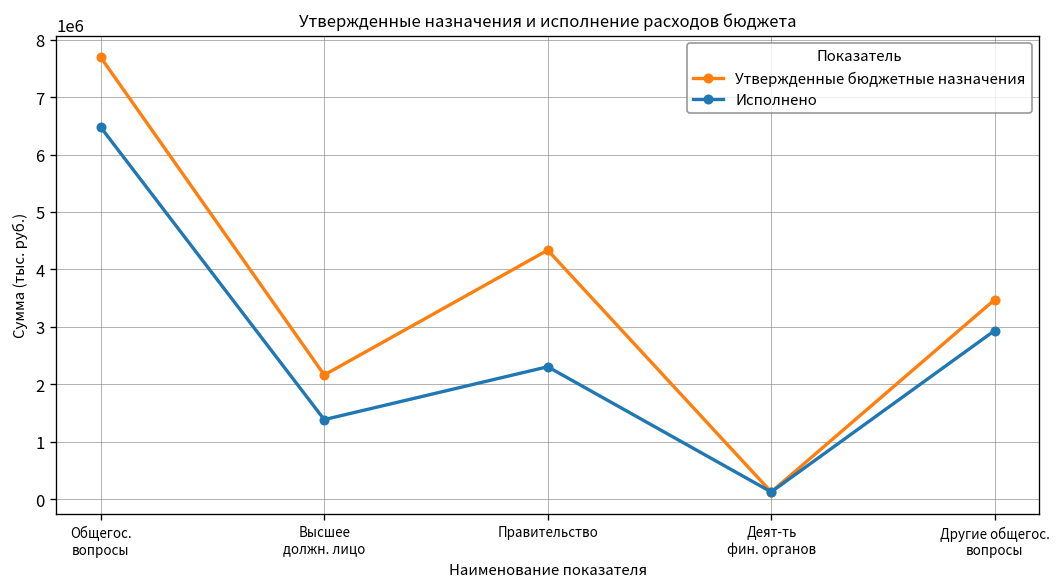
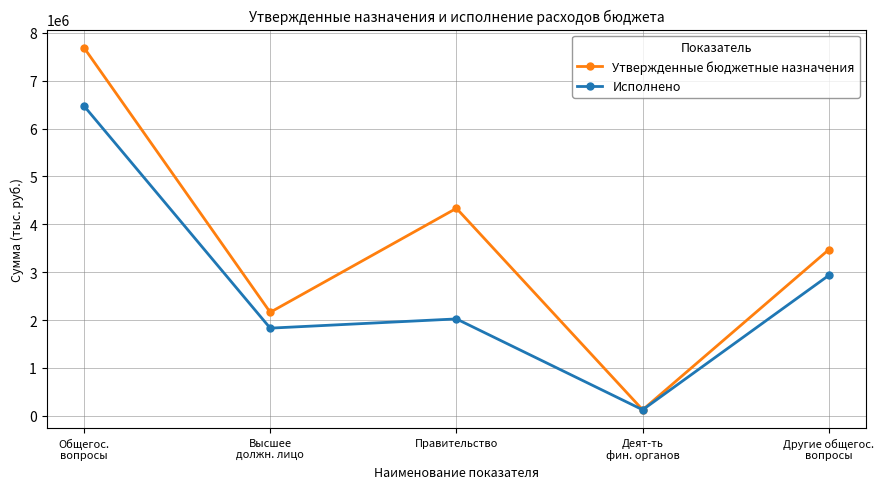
Исполнено, Высшее должн. лицо: 1400000 -> 1800000
Исполнено, Правительство: 2300000 -> 2000000
